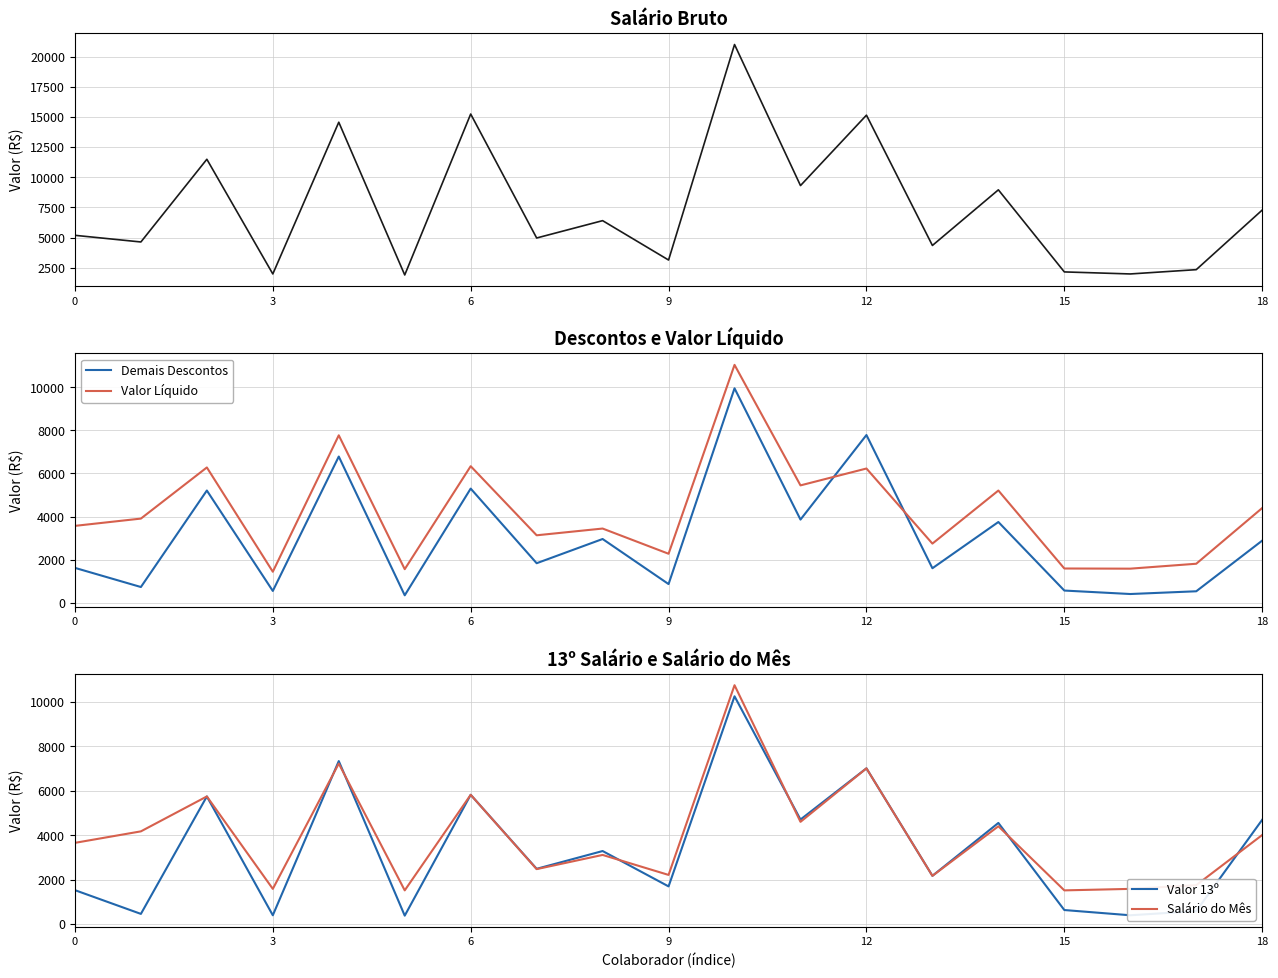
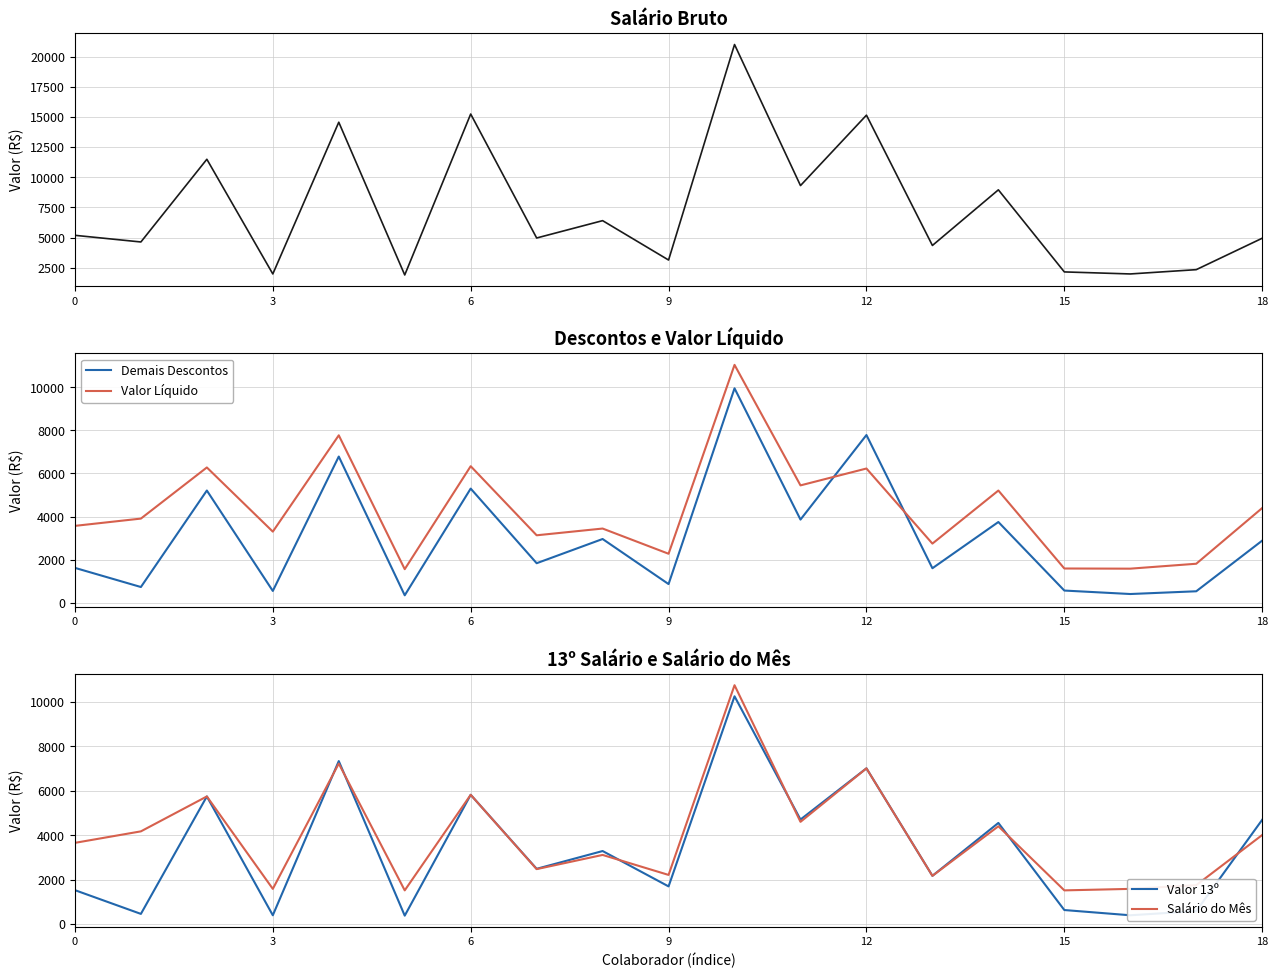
Salário Bruto, 18: 7300 -> 4900
Descontos e Valor Líquido, Valor Líquido, 3: 1400 -> 3300
